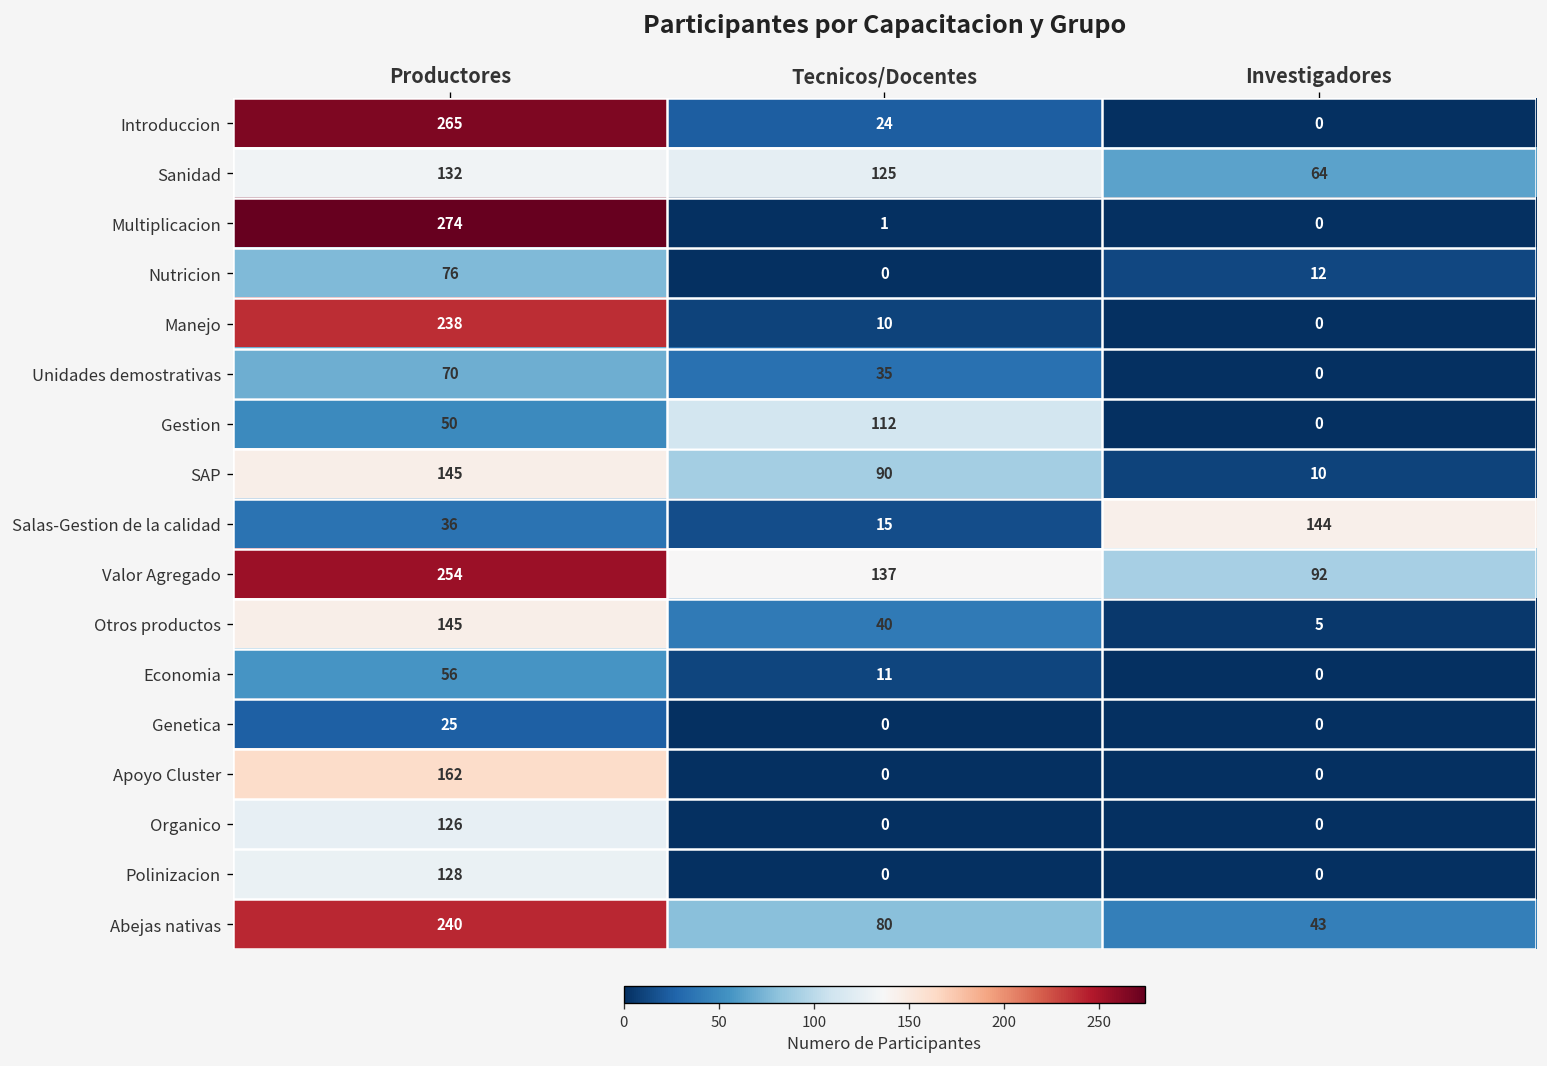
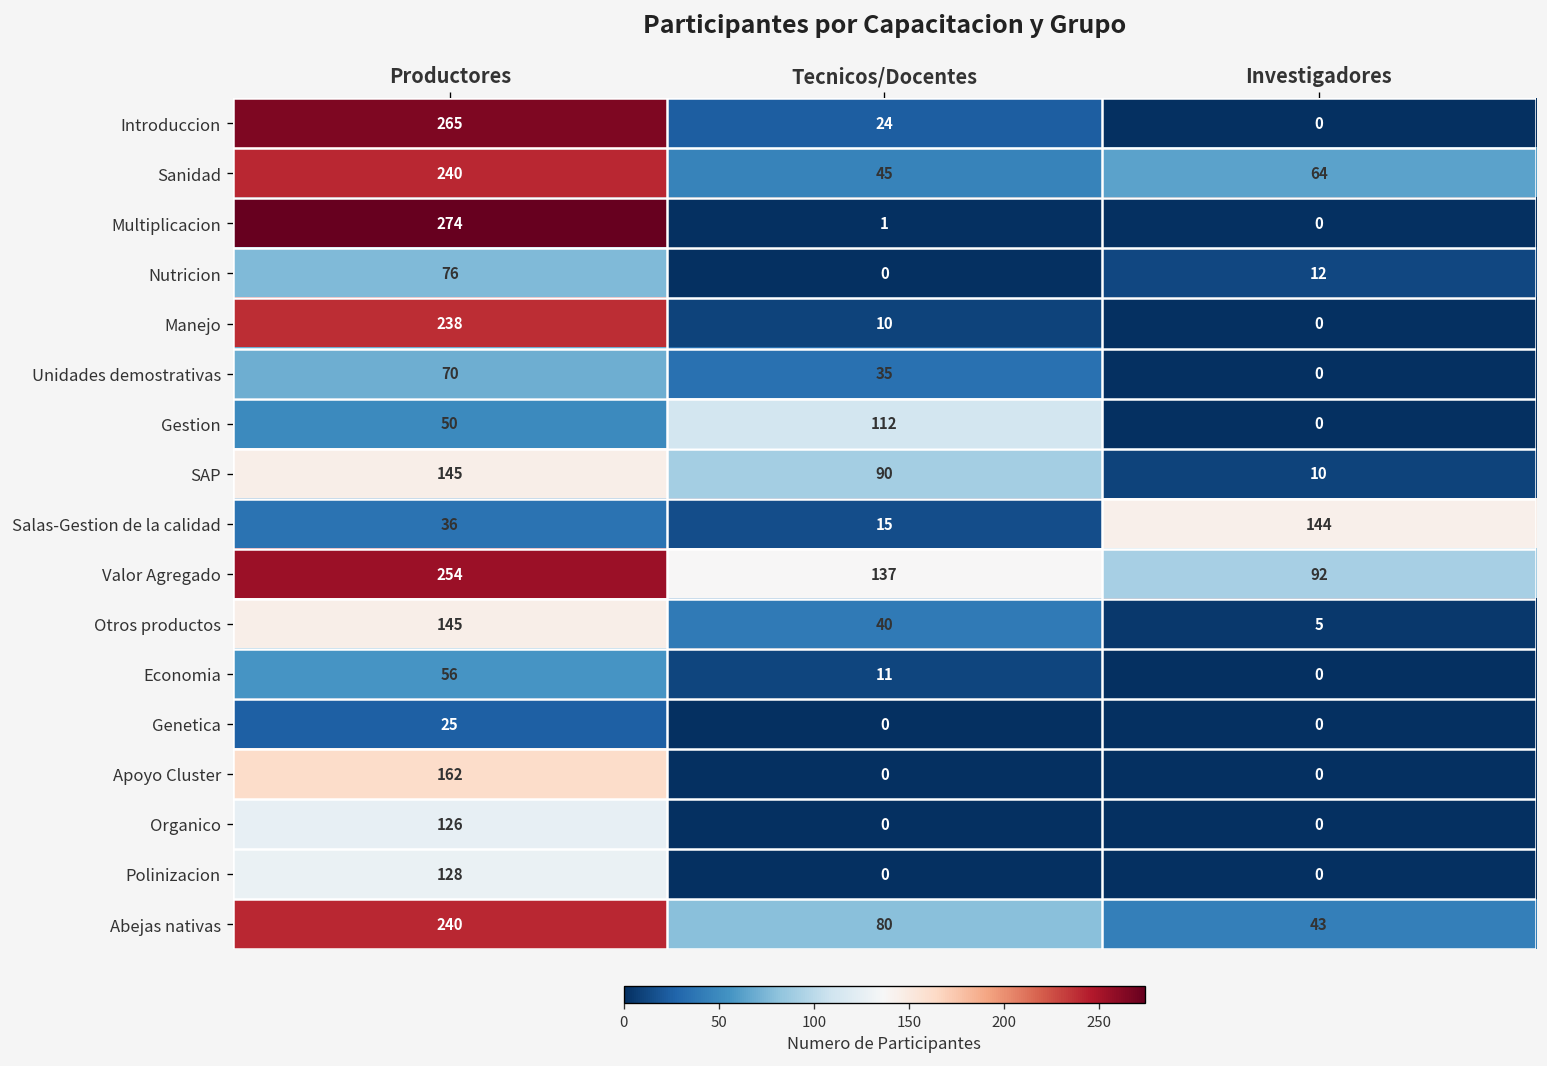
Sanidad, Productores: 132 -> 240
Sanidad, Tecnicos/Docentes: 125 -> 45
